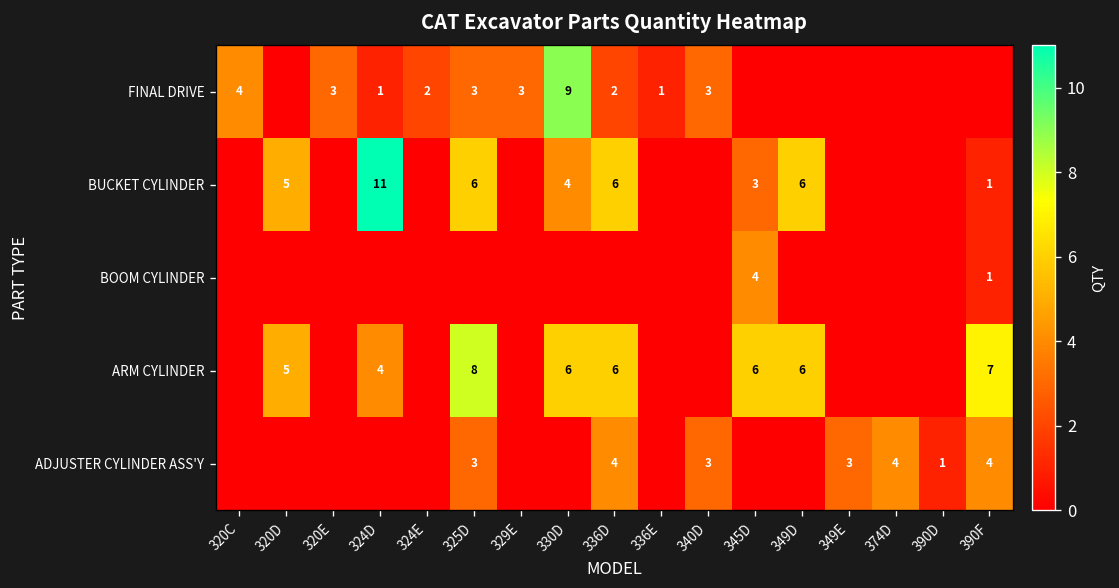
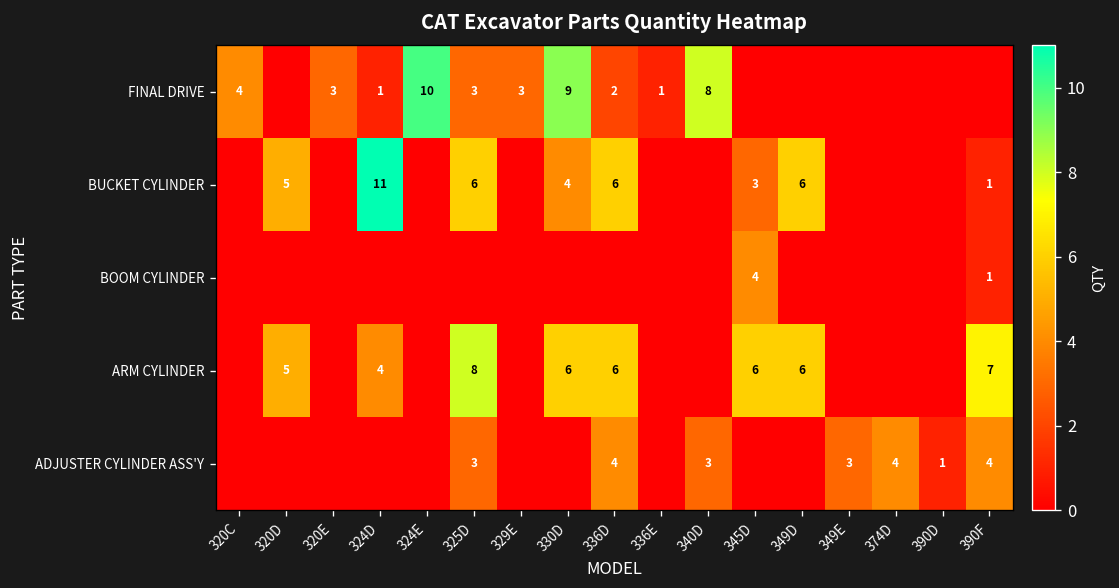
FINAL DRIVE, 324E: 2 -> 10
FINAL DRIVE, 340D: 3 -> 8
